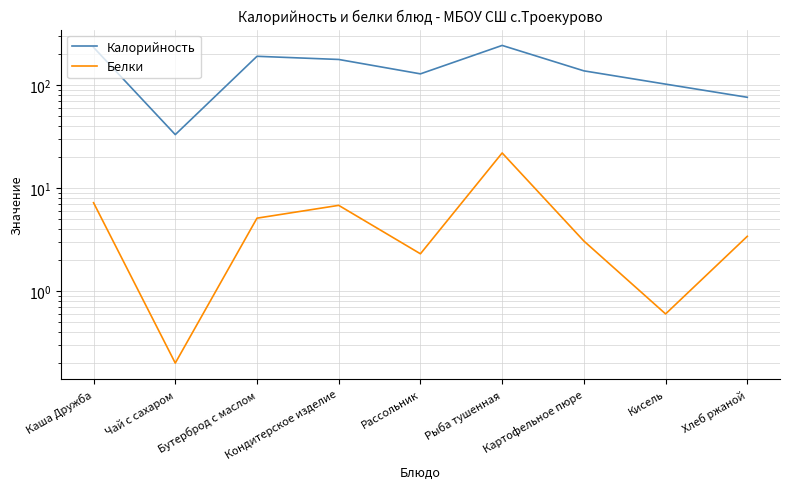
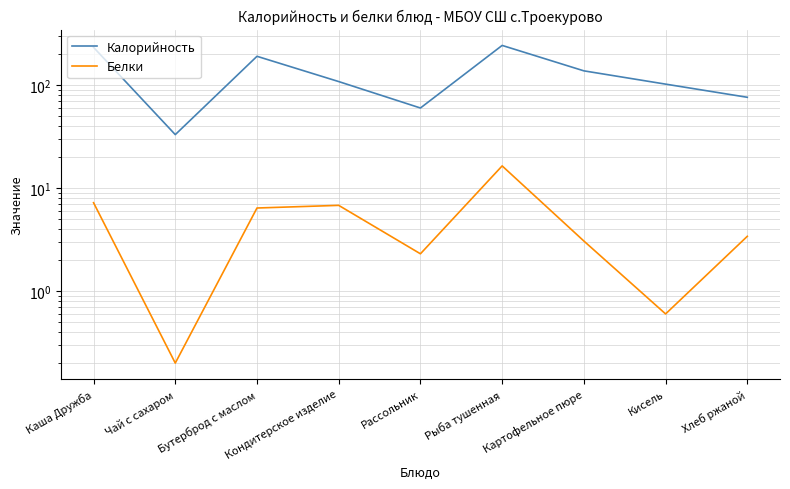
Белки, Бутерброд с маслом: 5 -> 6
Калорийность, Кондитерское изделие: 180 -> 110
Калорийность, Рассольник: 130 -> 60
Белки, Рыба тушенная: 22 -> 16
